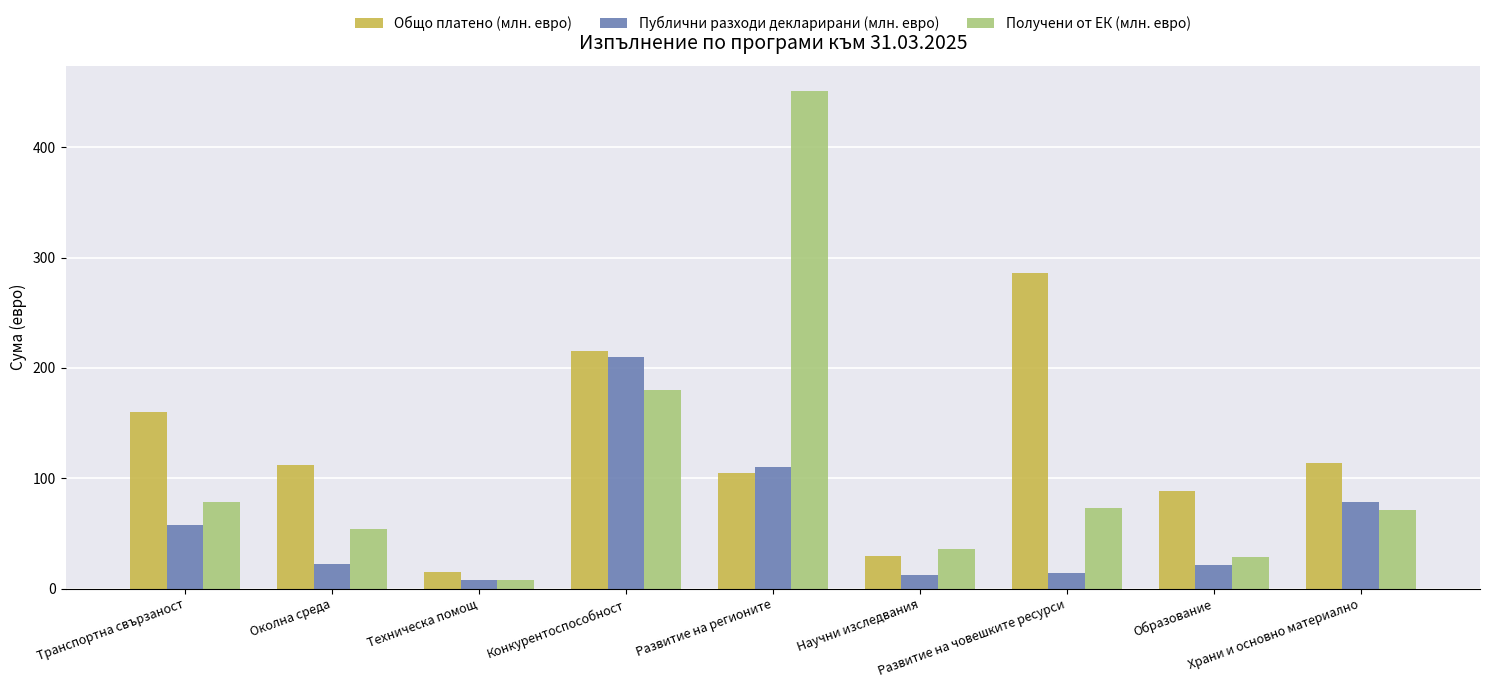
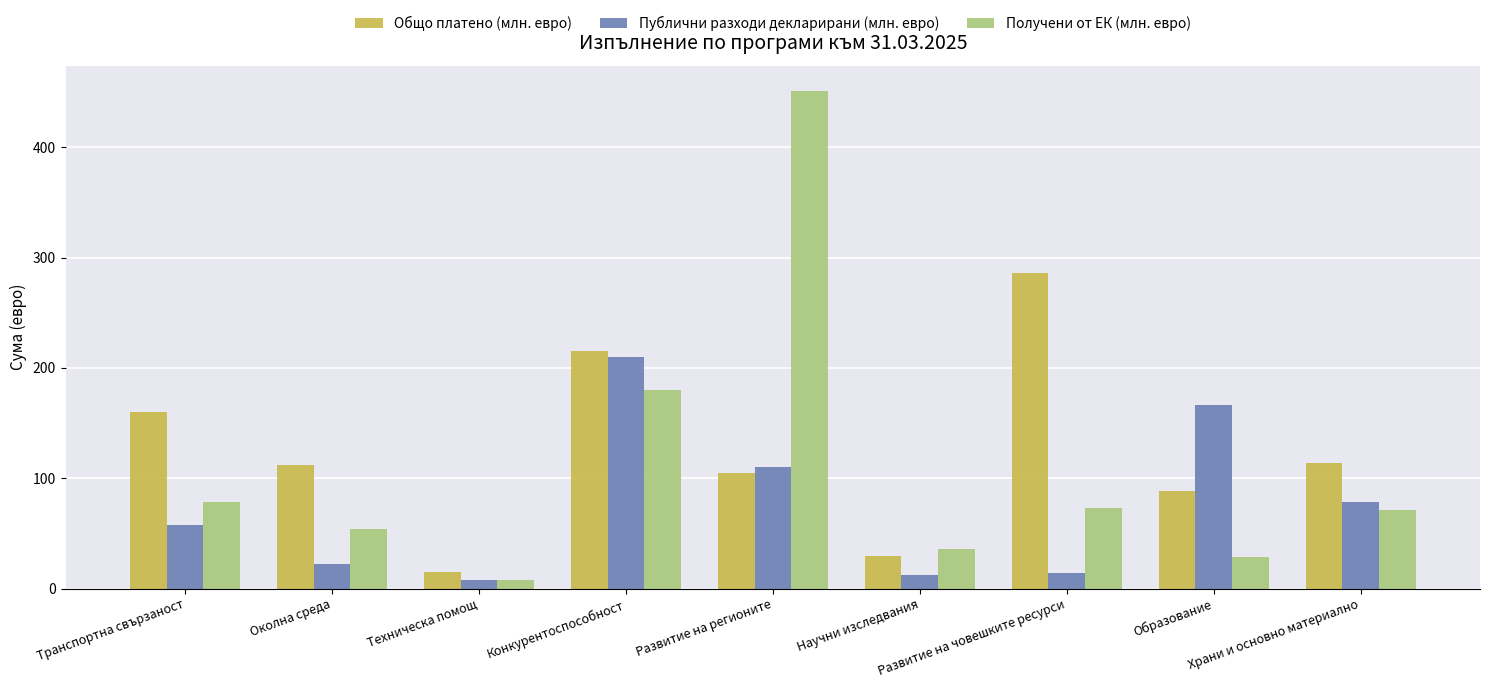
Публични разходи декларирани (млн. евро), Образование: 22 -> 166
